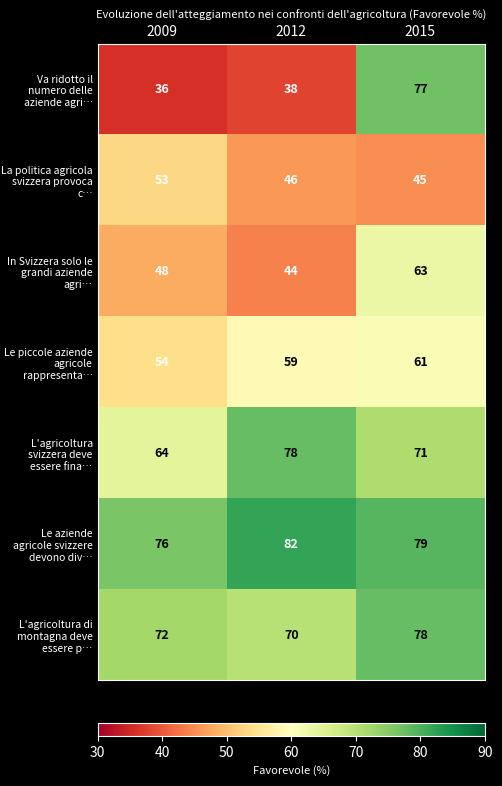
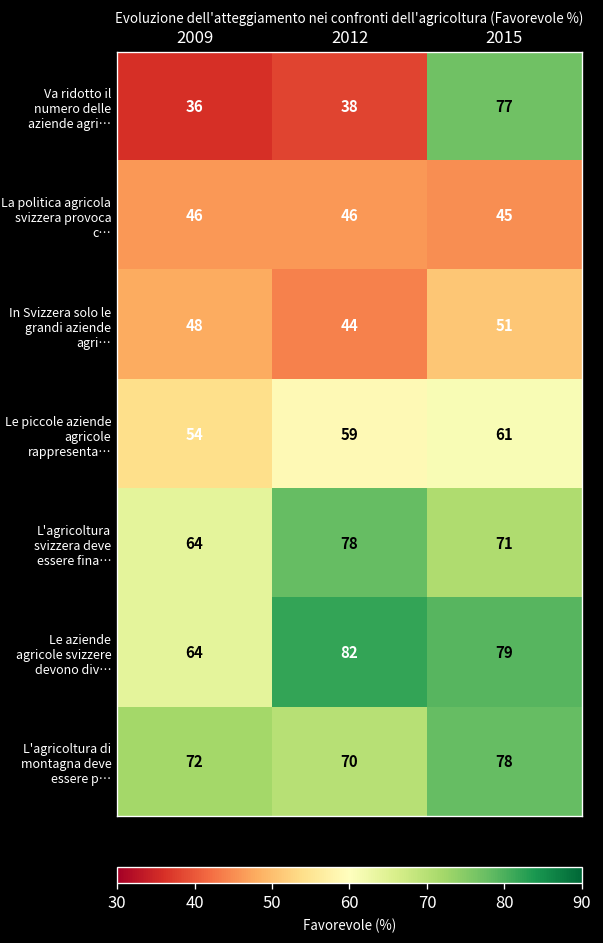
La politica agricola svizzera provoca c…, 2009: 53 -> 46
In Svizzera solo le grandi aziende agri…, 2015: 63 -> 51
Le aziende agricole svizzere devono div…, 2009: 76 -> 64
